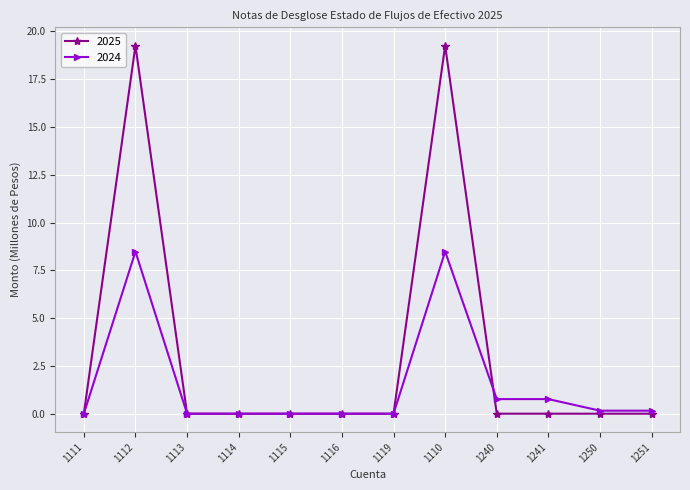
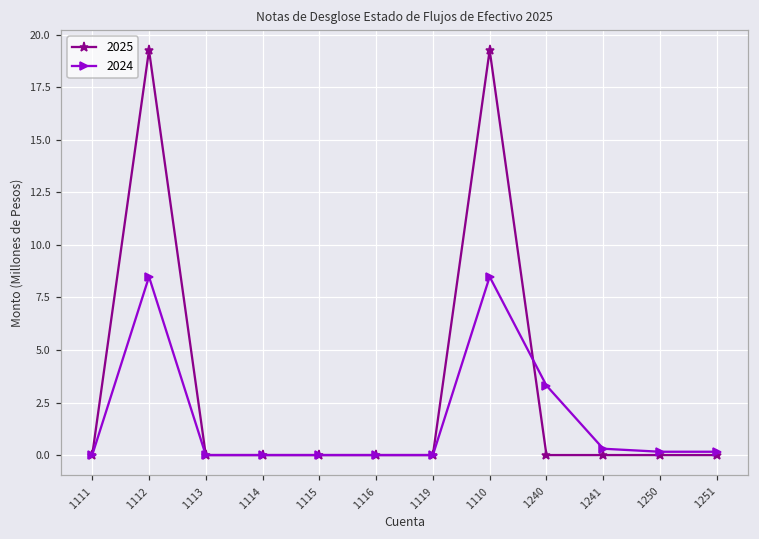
2024, 1240: 0.8 -> 3.3
2024, 1241: 0.8 -> 0.3
